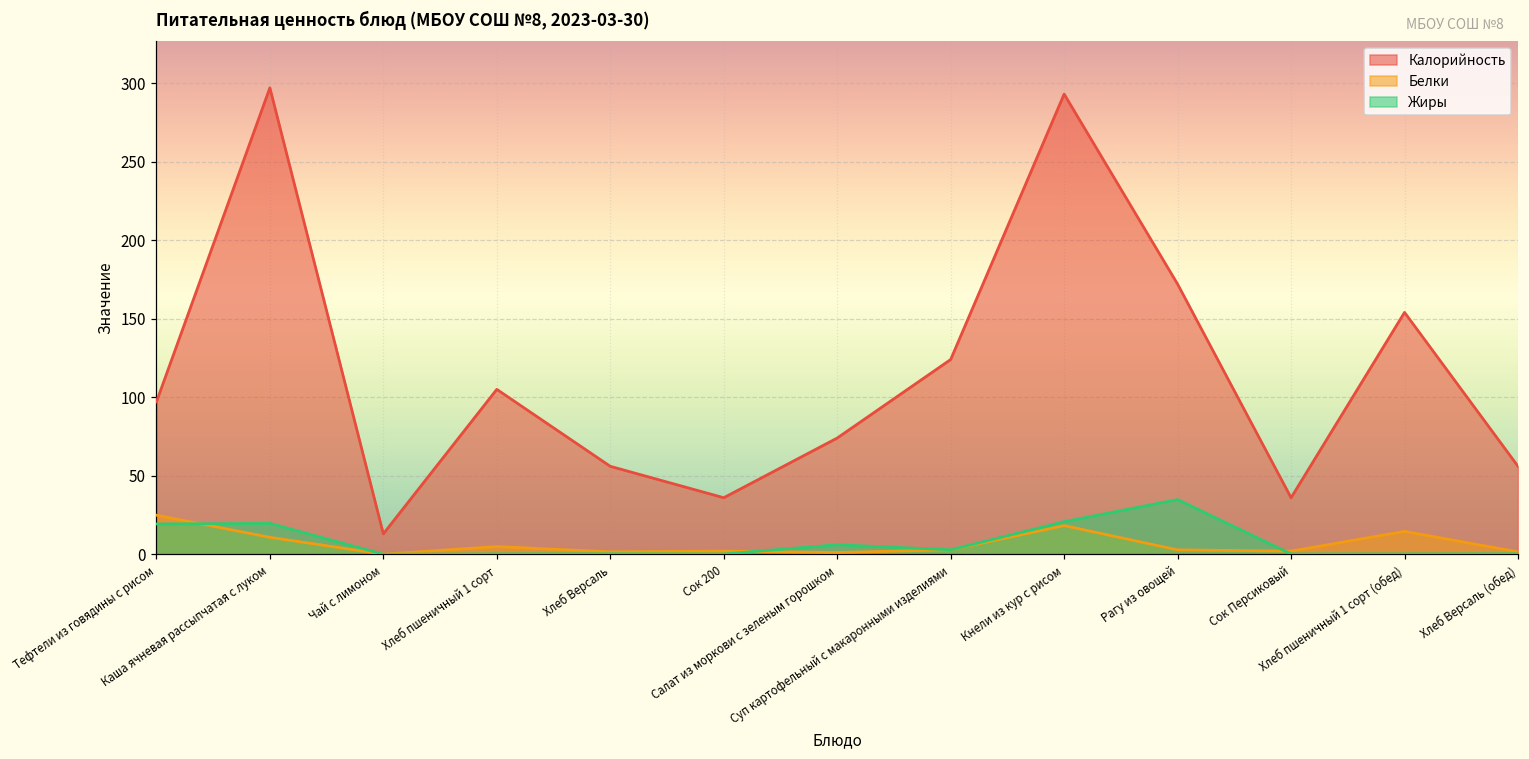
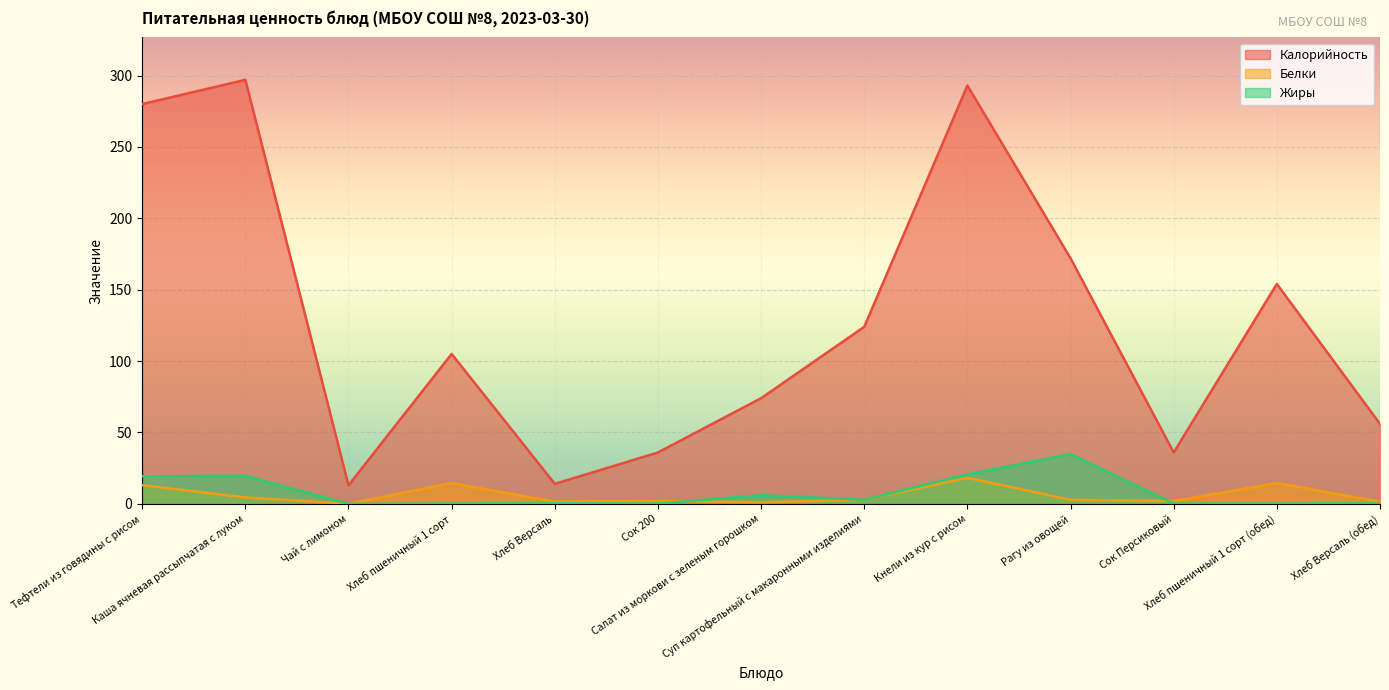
Калорийность, Тефтели из говядины с рисом: 97 -> 280
Белки, Тефтели из говядины с рисом: 25 -> 13
Белки, Каша ячневая рассыпчатая с луком: 11 -> 5
Белки, Хлеб пшеничный 1 сорт: 5 -> 15
Калорийность, Хлеб Версаль: 56 -> 14
